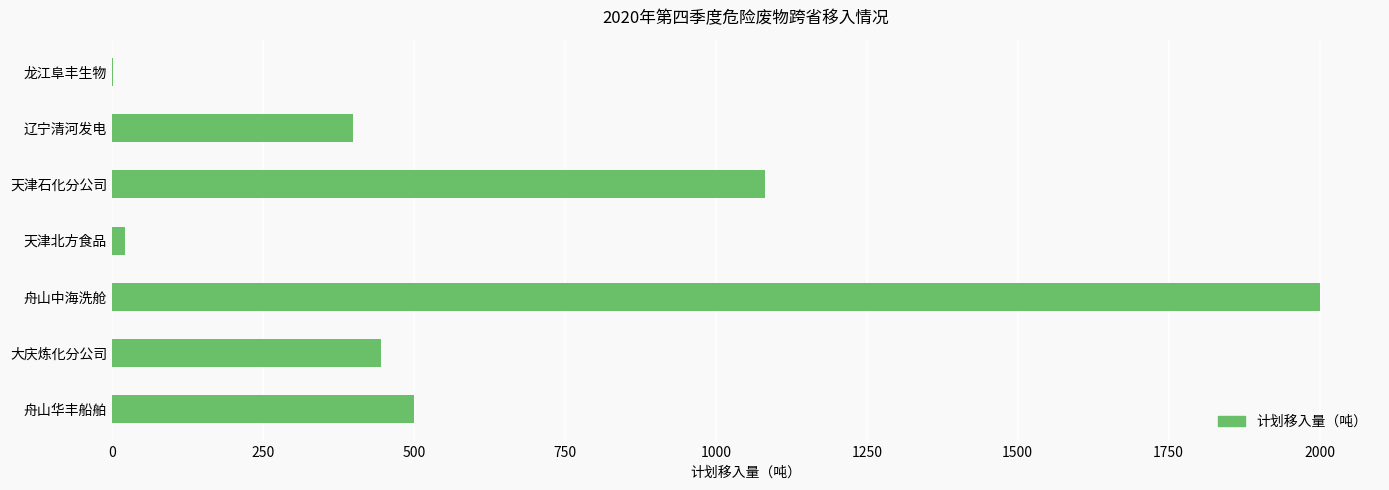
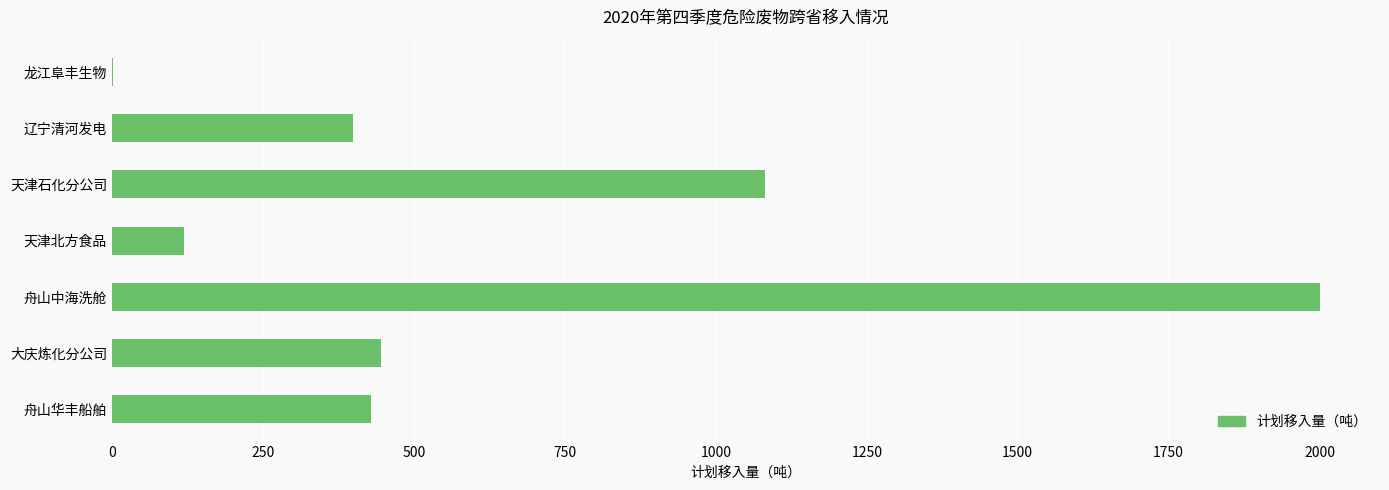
天津北方食品: 20 -> 120
舟山华丰船舶: 500 -> 430
